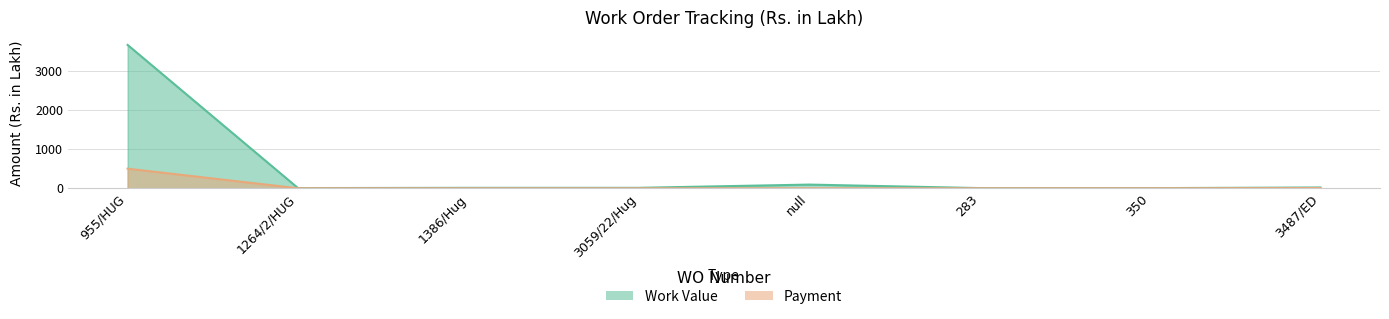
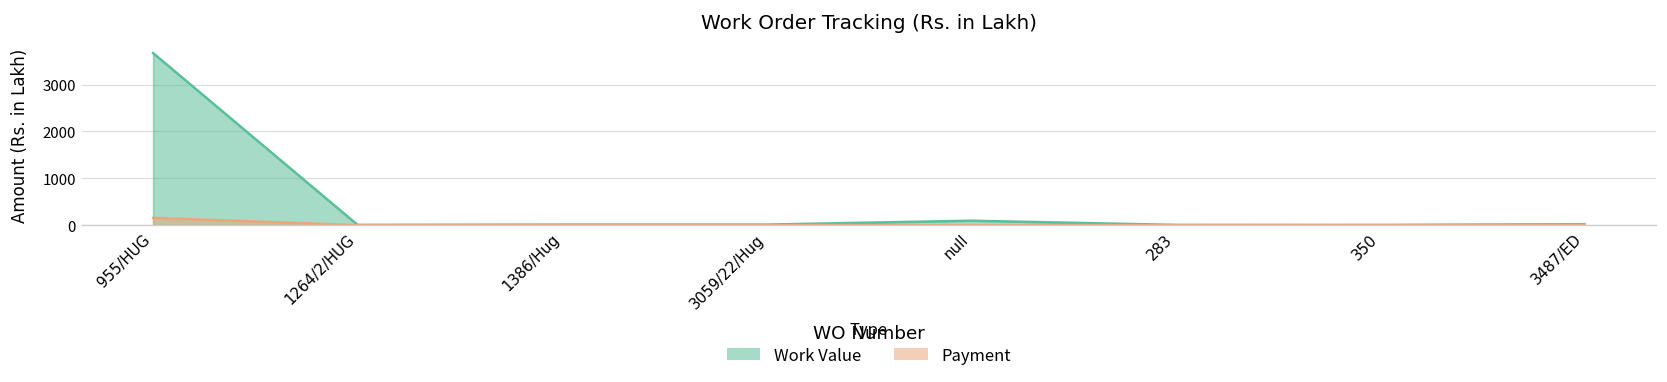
Payment, 955/HUG: 500 -> 200
